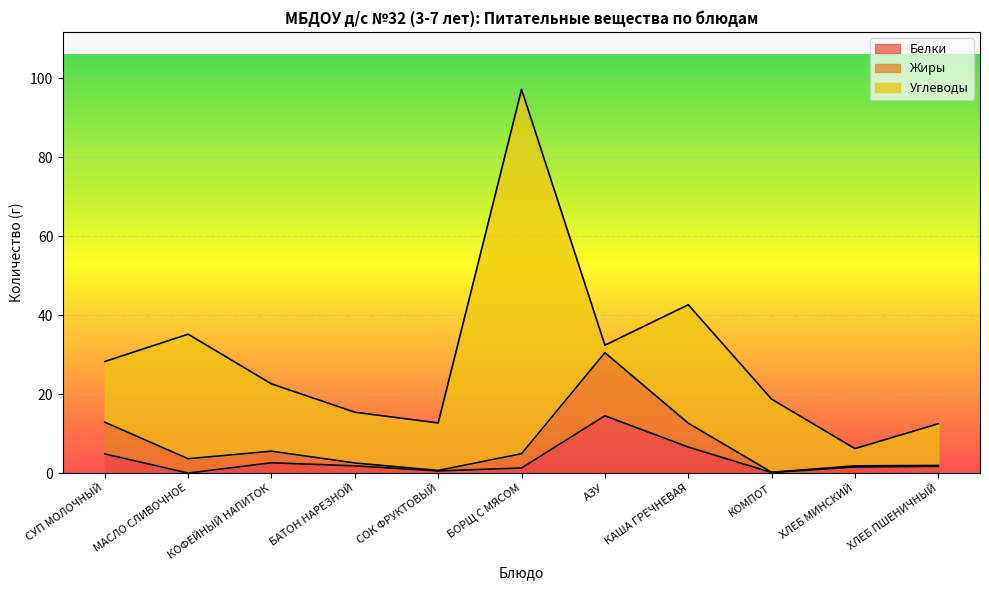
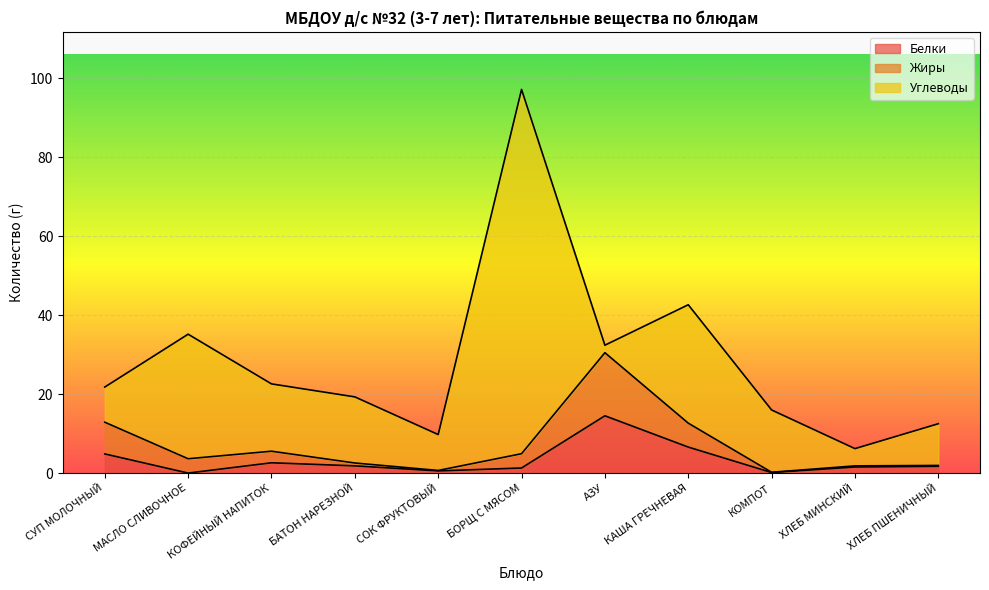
Углеводы, СУП МОЛОЧНЫЙ: 15 -> 9
Углеводы, БАТОН НАРЕЗНОЙ: 13 -> 17
Углеводы, СОК ФРУКТОВЫЙ: 12 -> 9
Углеводы, КОМПОТ: 19 -> 16
